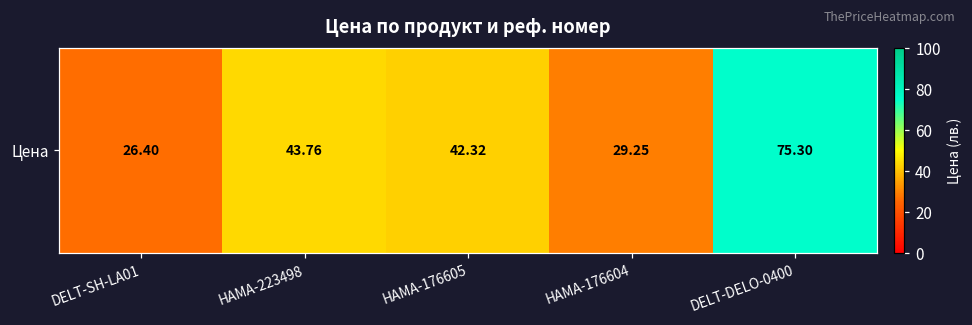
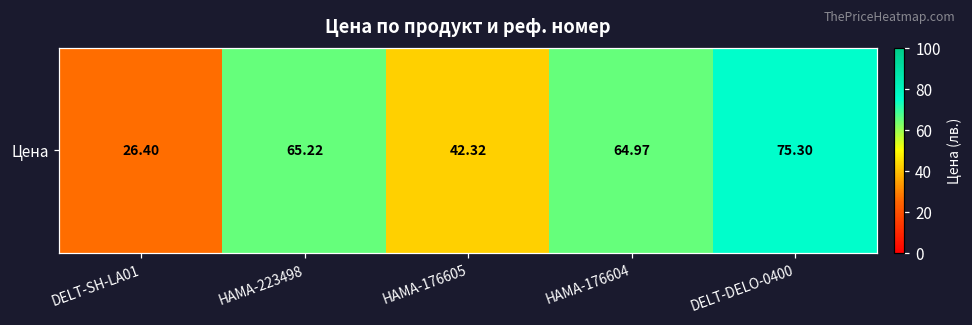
Цена, HAMA-223498: 43.76 -> 65.22
Цена, HAMA-176604: 29.25 -> 64.97
